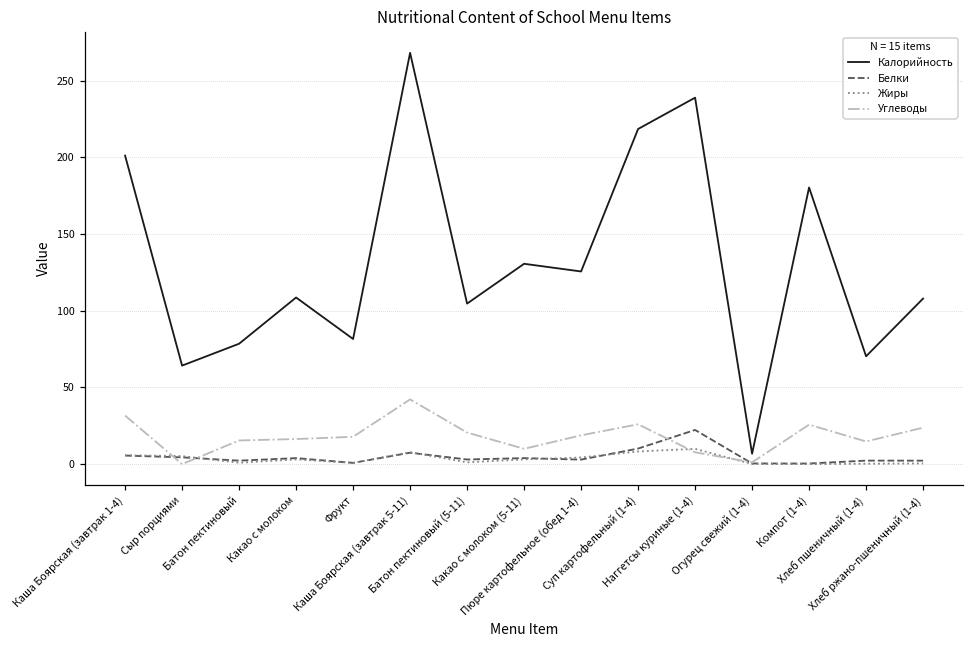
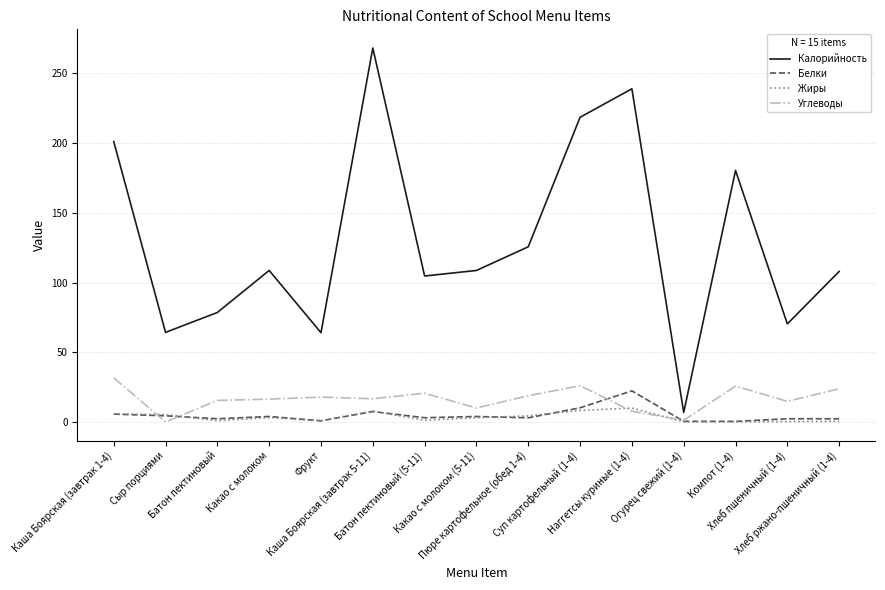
Калорийность, Фрукт: 82 -> 64
Углеводы, Каша Боярская (завтрак 5-11): 42 -> 17
Калорийность, Какао с молоком (5-11): 131 -> 109
